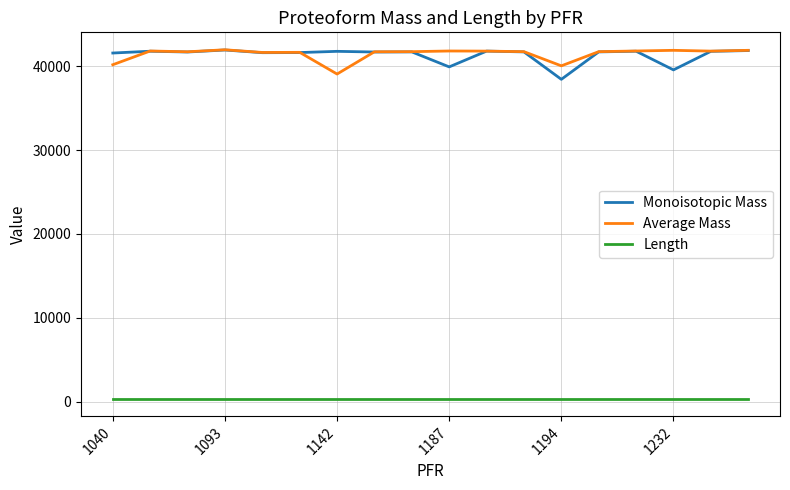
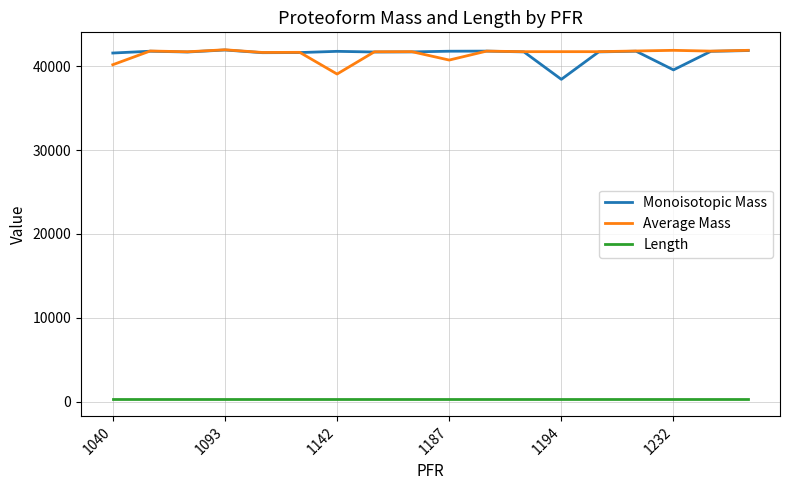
Monoisotopic Mass, 1187: 40000 -> 42000
Average Mass, 1187: 42000 -> 41000
Average Mass, 1194: 40000 -> 42000
